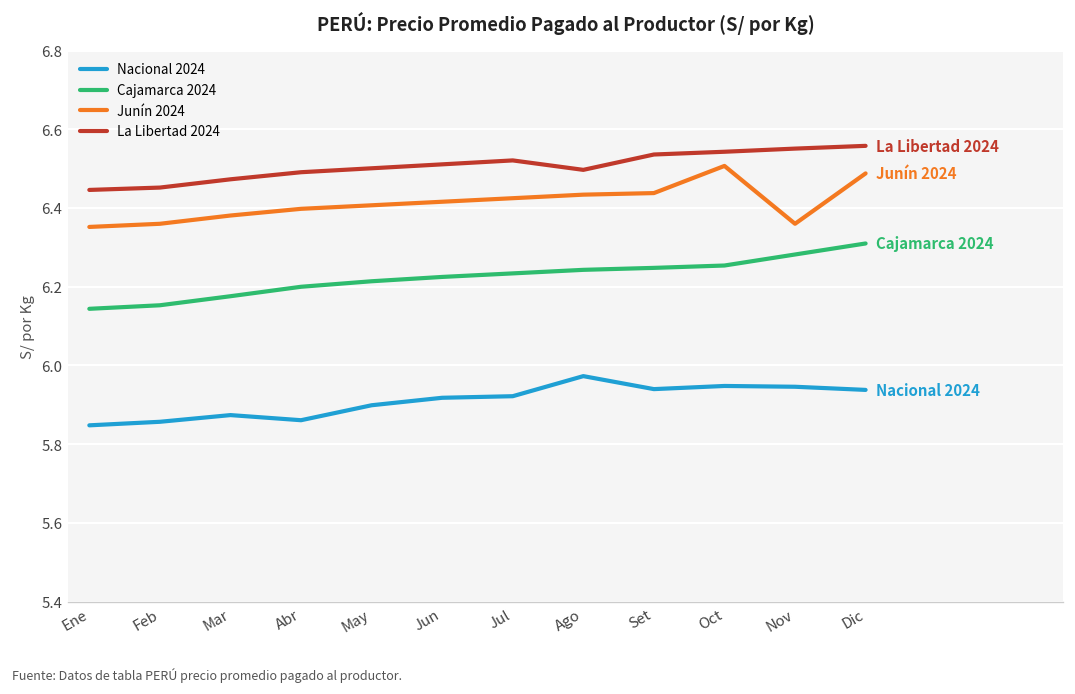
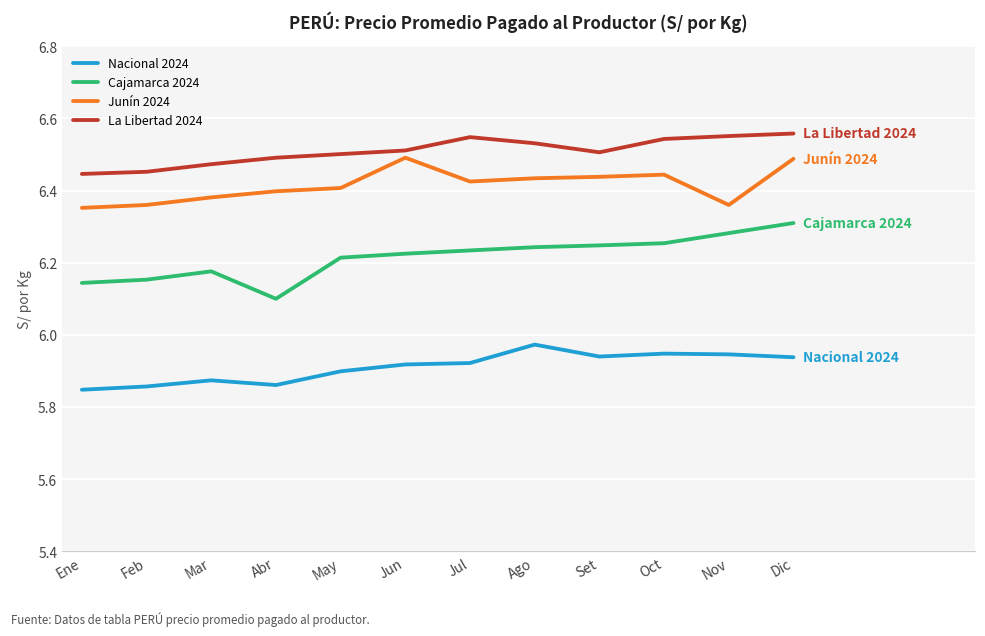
Cajamarca 2024, Abr: 6.2 -> 6.1
Junín 2024, Jun: 6.42 -> 6.49
La Libertad 2024, Jul: 6.52 -> 6.55
La Libertad 2024, Ago: 6.50 -> 6.53
La Libertad 2024, Set: 6.54 -> 6.51
Junín 2024, Oct: 6.51 -> 6.44
